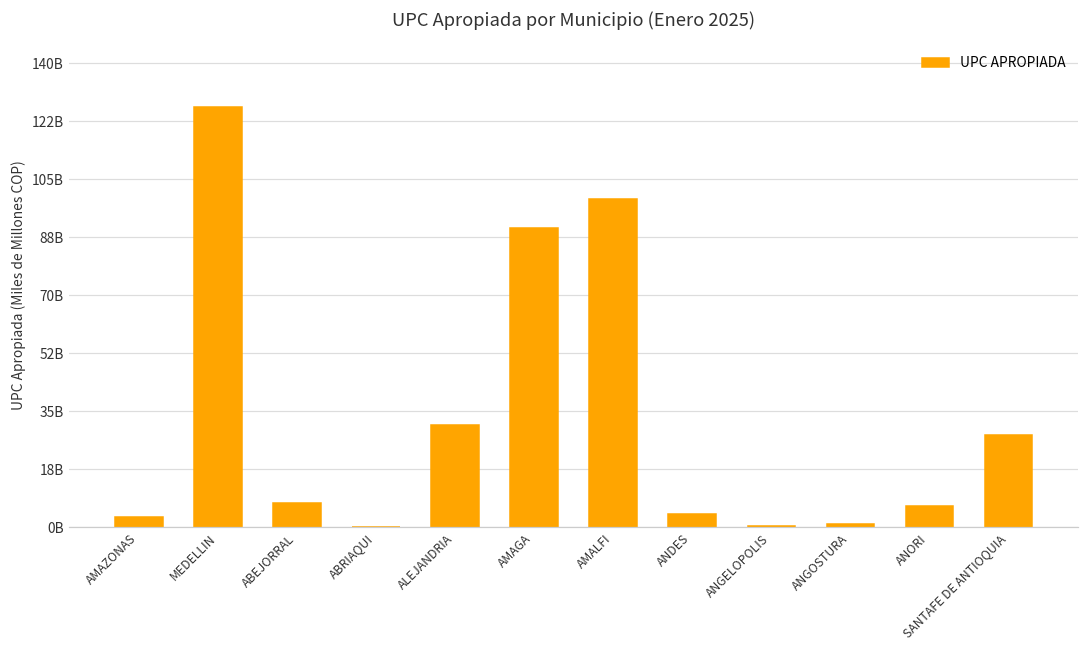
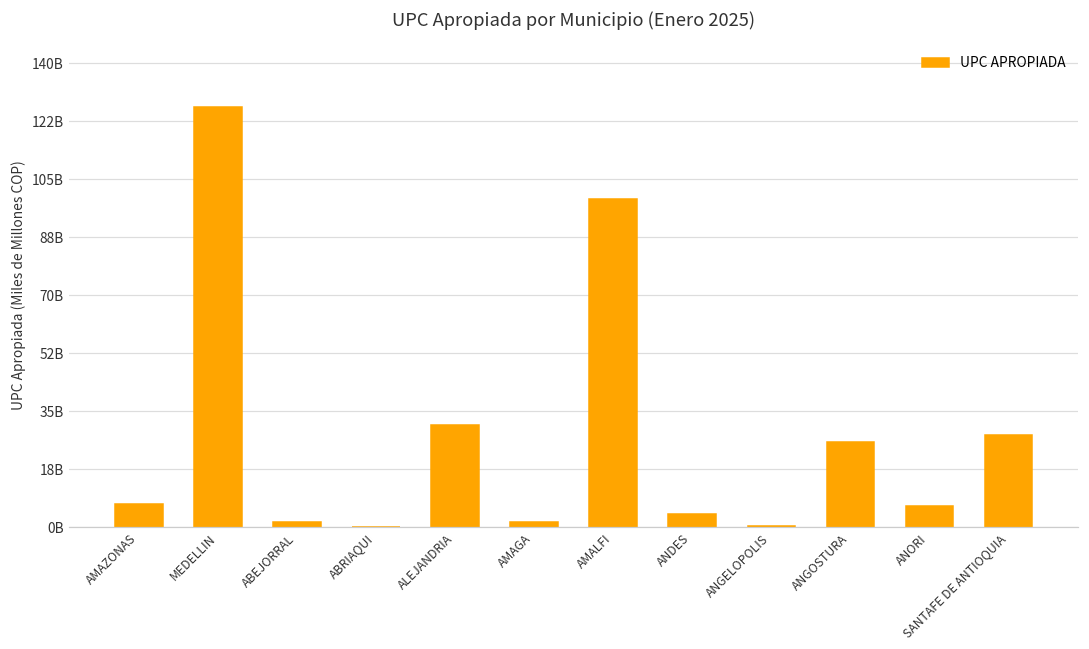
AMAZONAS: 3000000000 -> 7000000000
ABEJORRAL: 7000000000 -> 2000000000
AMAGA: 90000000000 -> 2000000000
ANGOSTURA: 1000000000 -> 26000000000
